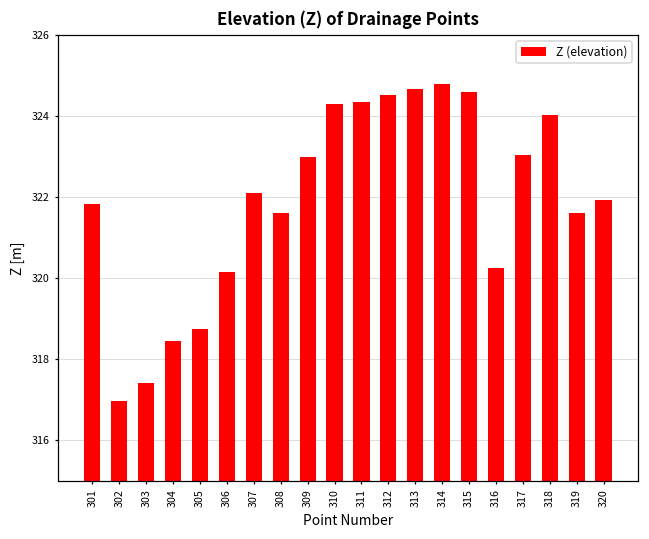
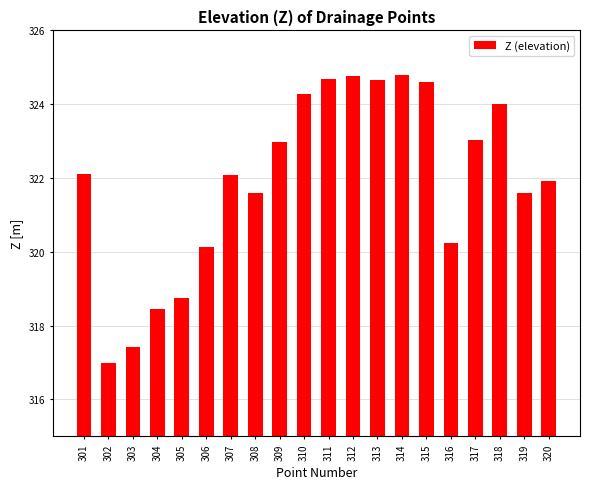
301: 321.8 -> 322.1
311: 324.3 -> 324.7
312: 324.5 -> 324.8
